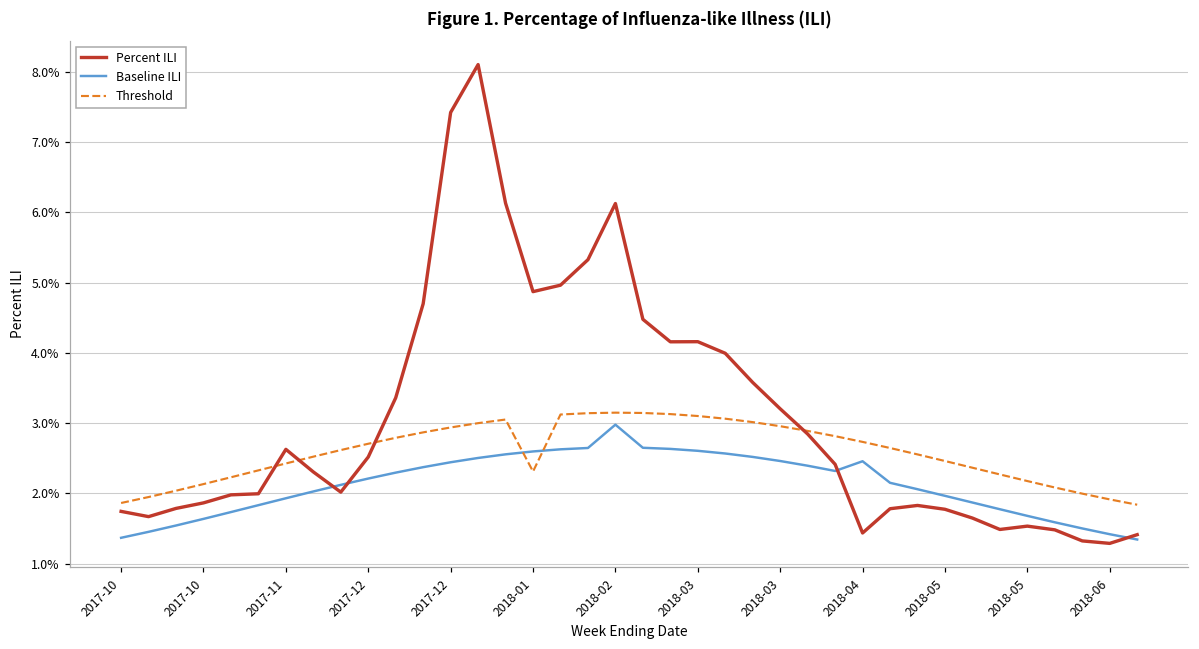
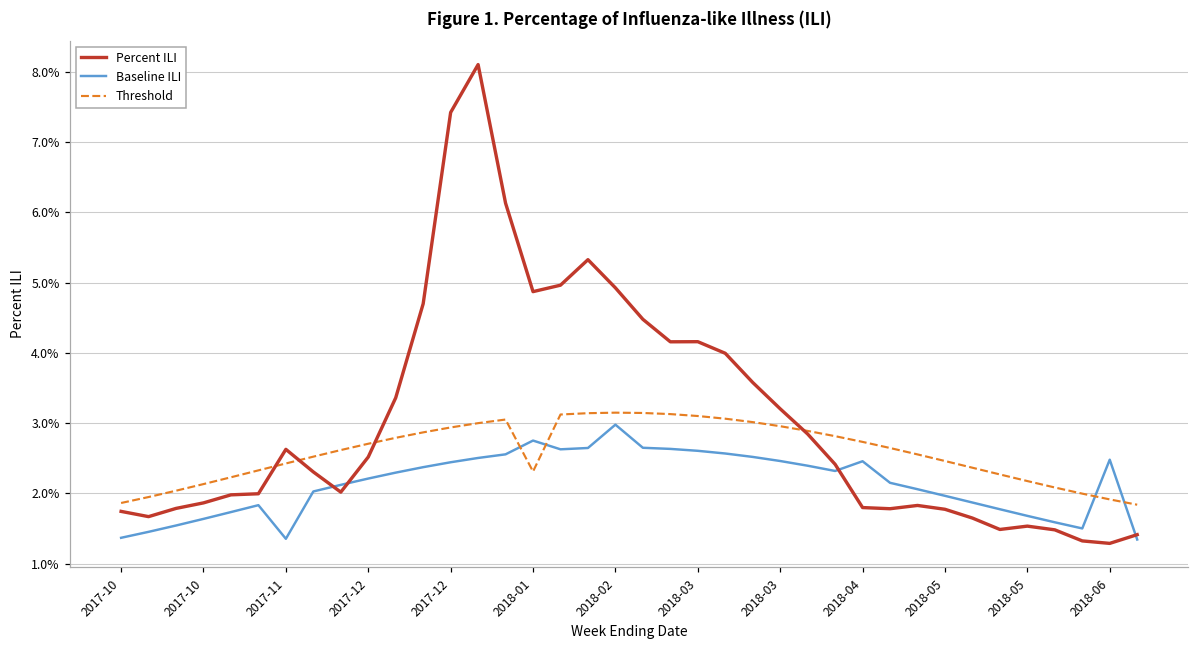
Baseline ILI, 2017-11: 1.9% -> 1.4%
Baseline ILI, 2018-01: 2.6% -> 2.8%
Percent ILI, 2018-02: 6.1% -> 4.9%
Percent ILI, 2018-04: 1.4% -> 1.8%
Baseline ILI, 2018-06: 1.4% -> 2.5%
